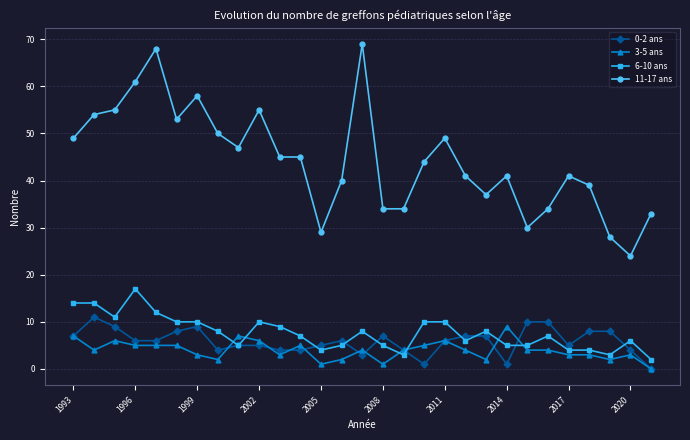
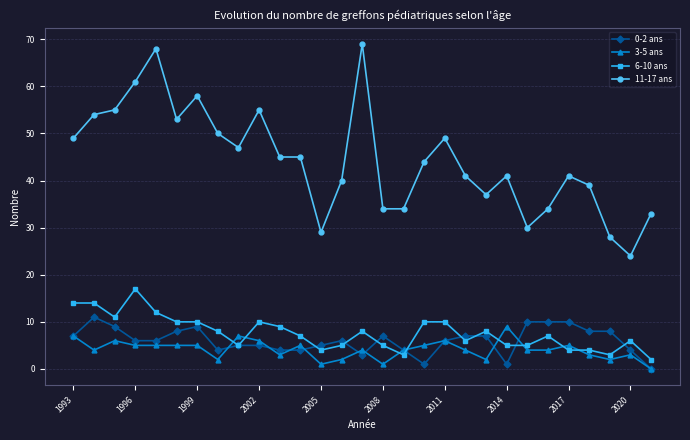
3-5 ans, 1999: 3 -> 5
0-2 ans, 2017: 5 -> 10
3-5 ans, 2017: 3 -> 5
